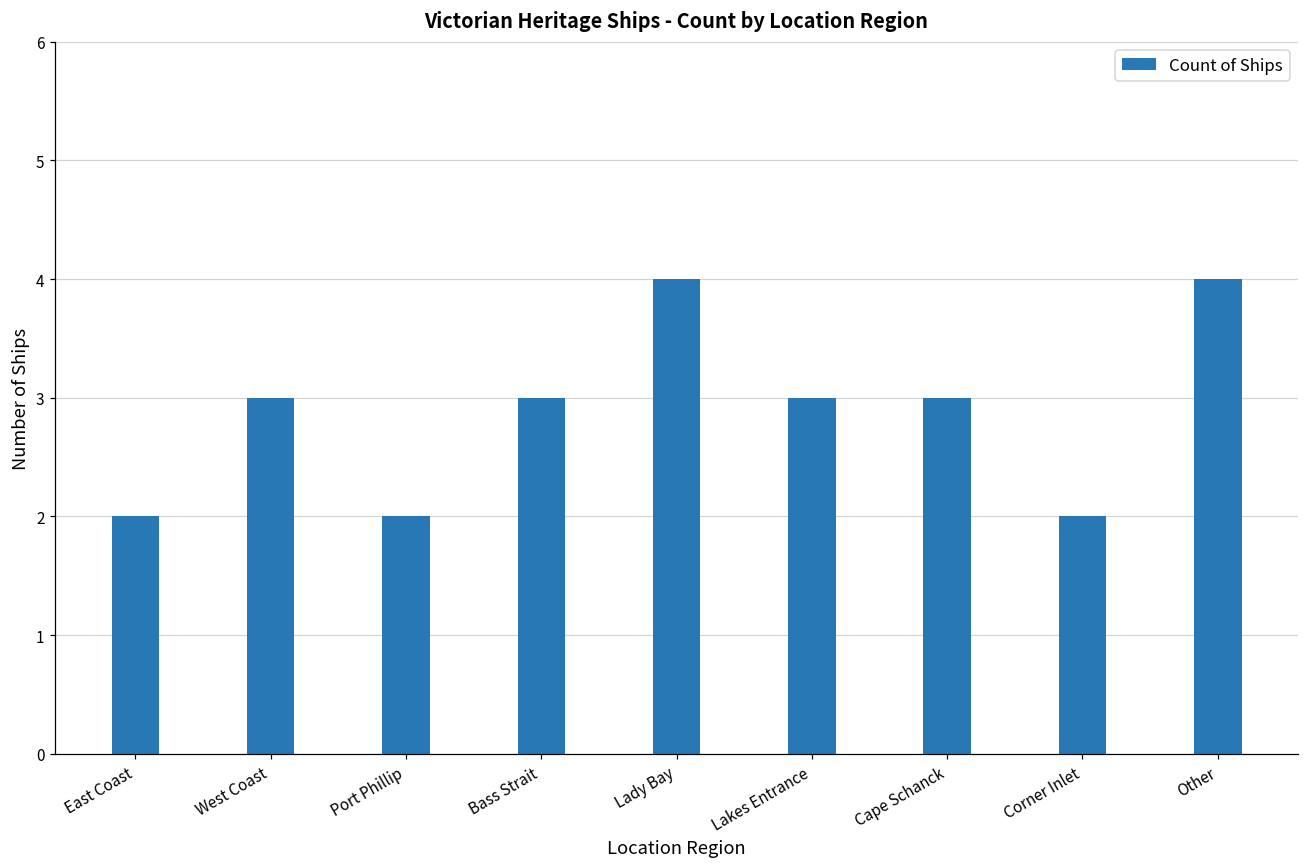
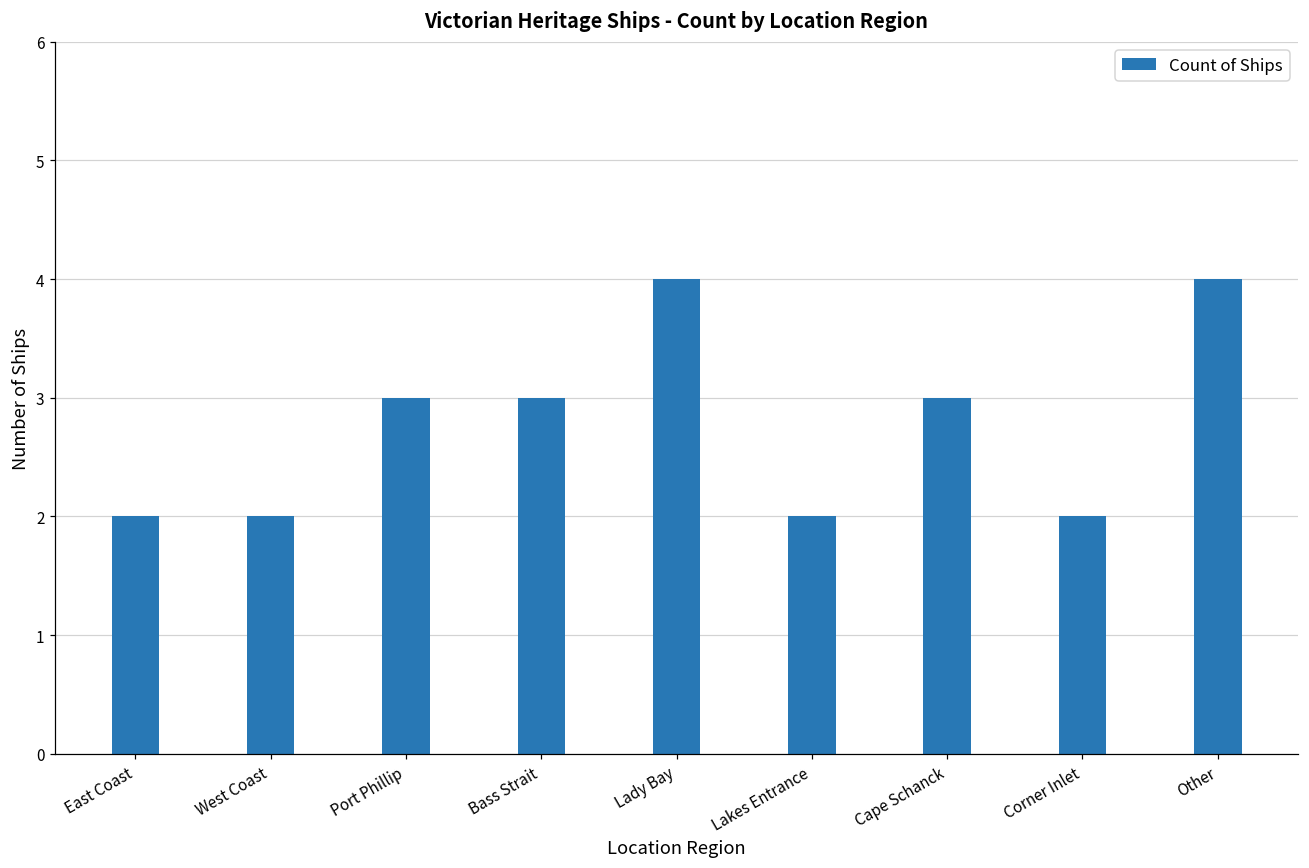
West Coast: 3 -> 2
Port Phillip: 2 -> 3
Lakes Entrance: 3 -> 2
